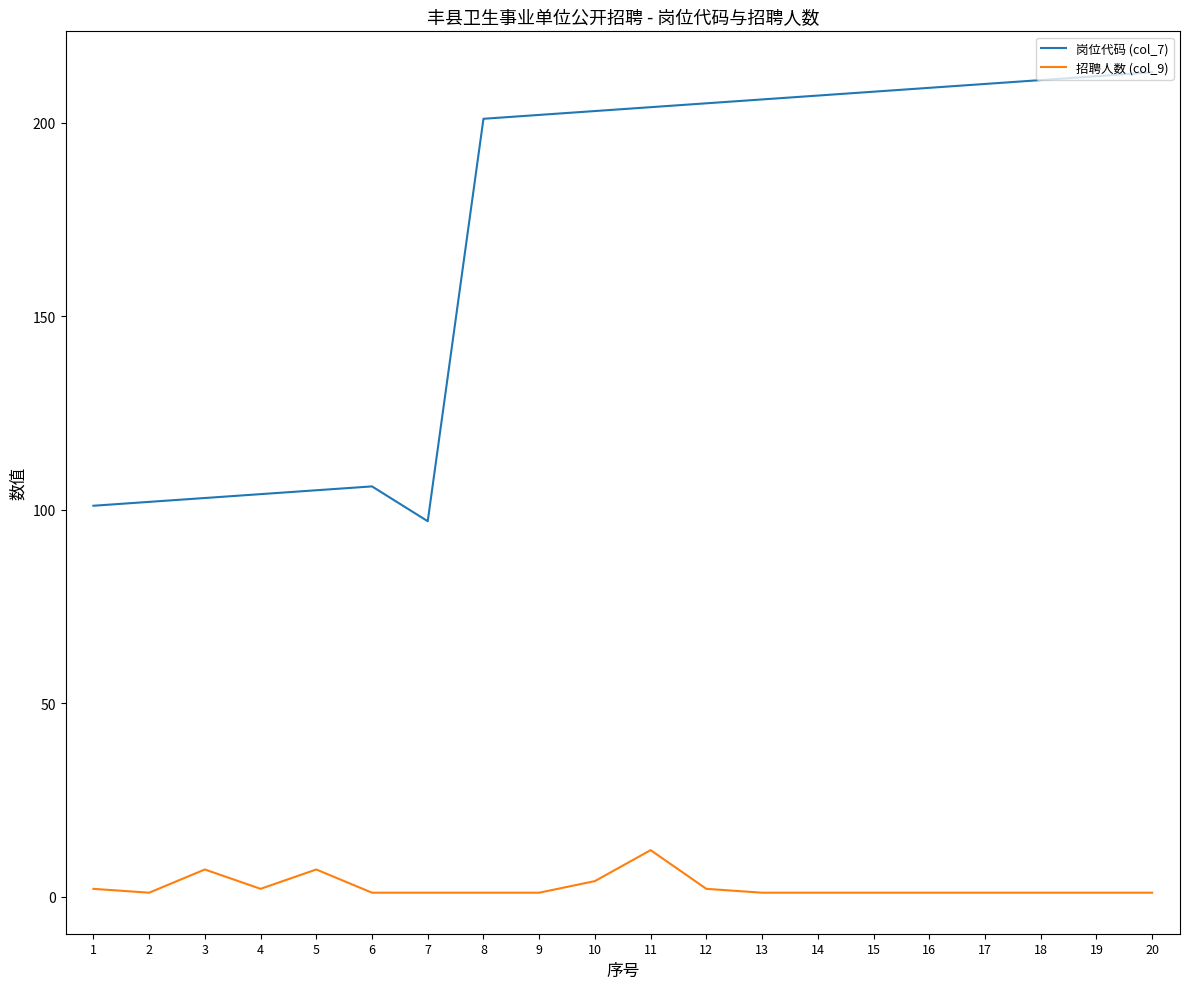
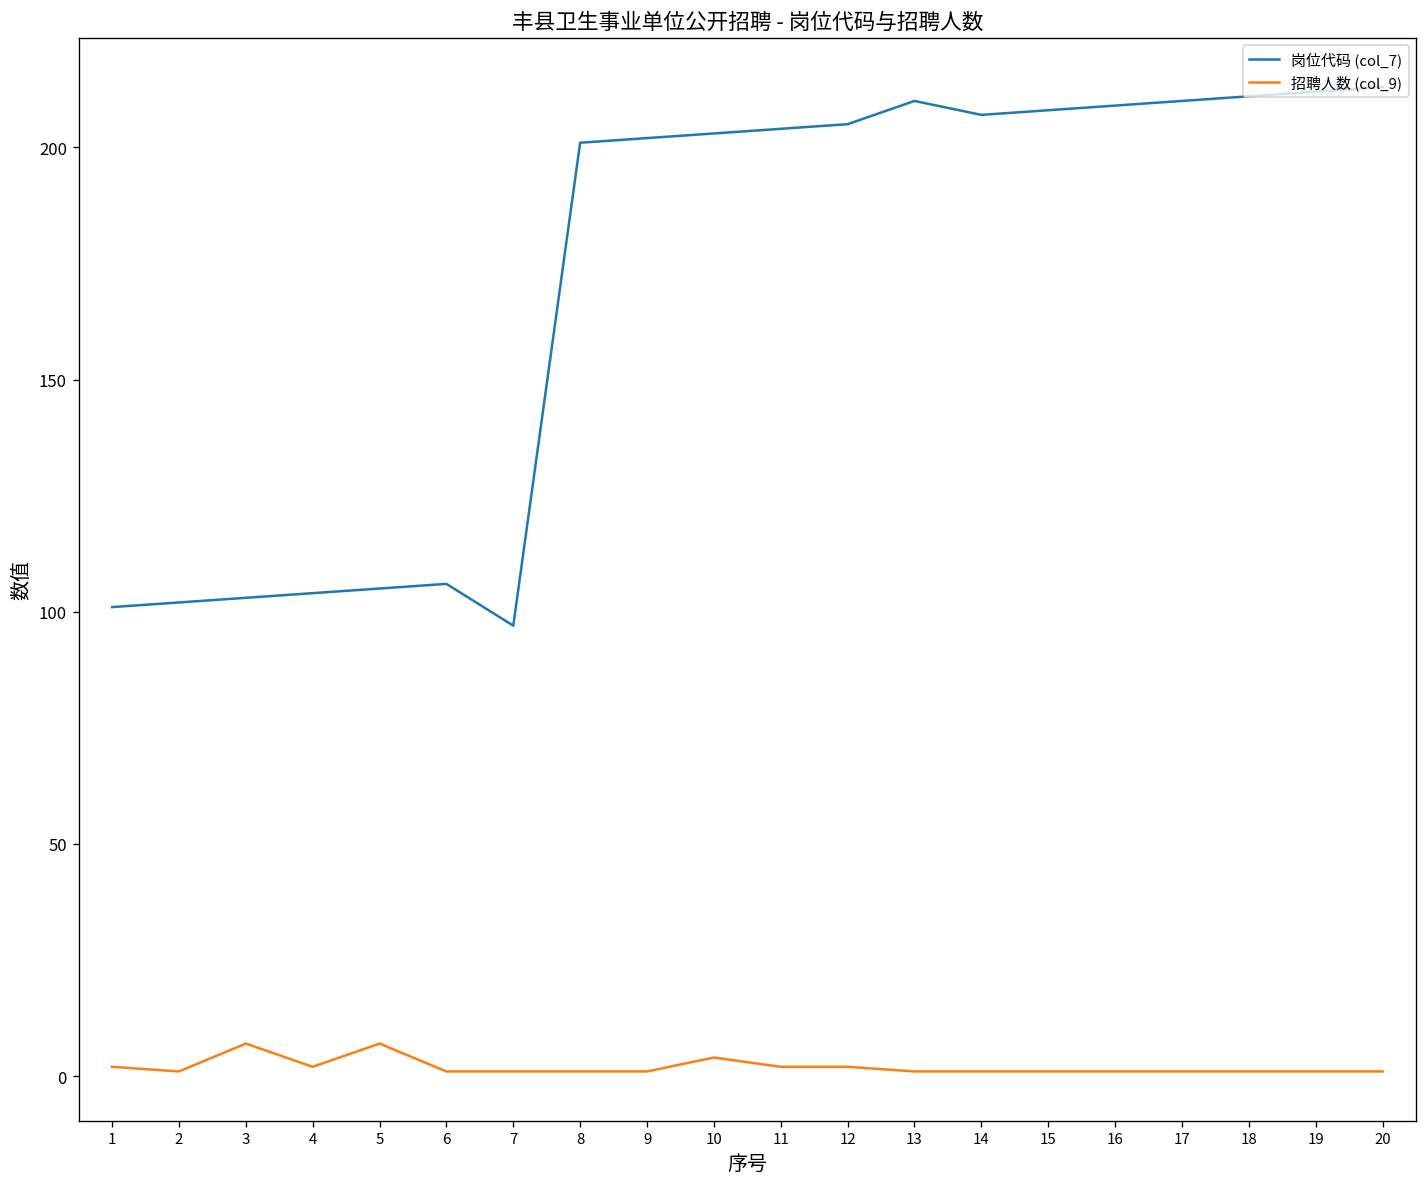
招聘人数 (col_9), 11: 12 -> 2
岗位代码 (col_7), 13: 206 -> 210
